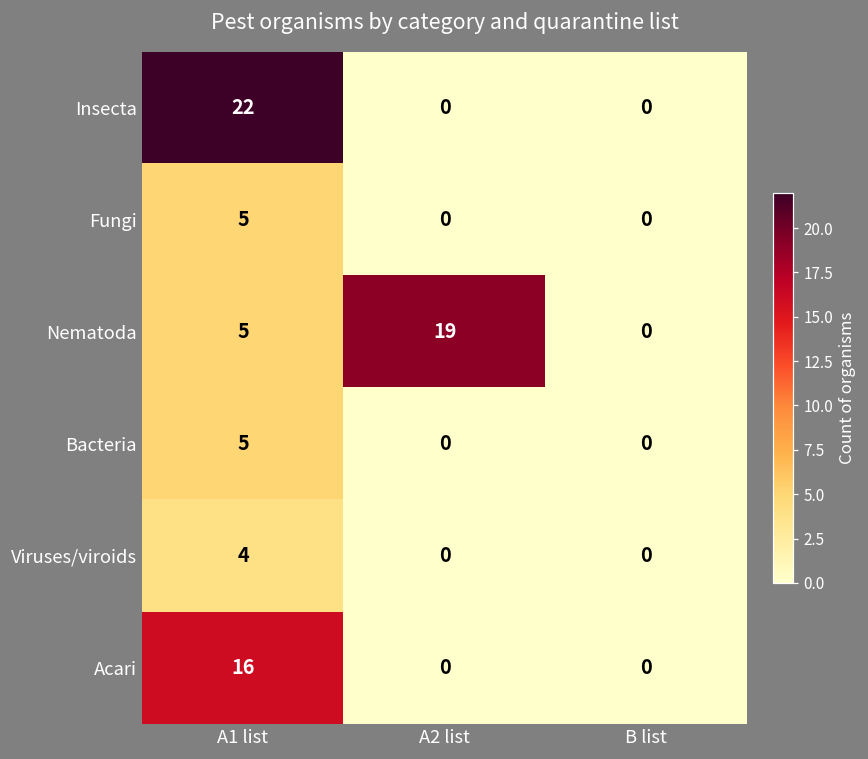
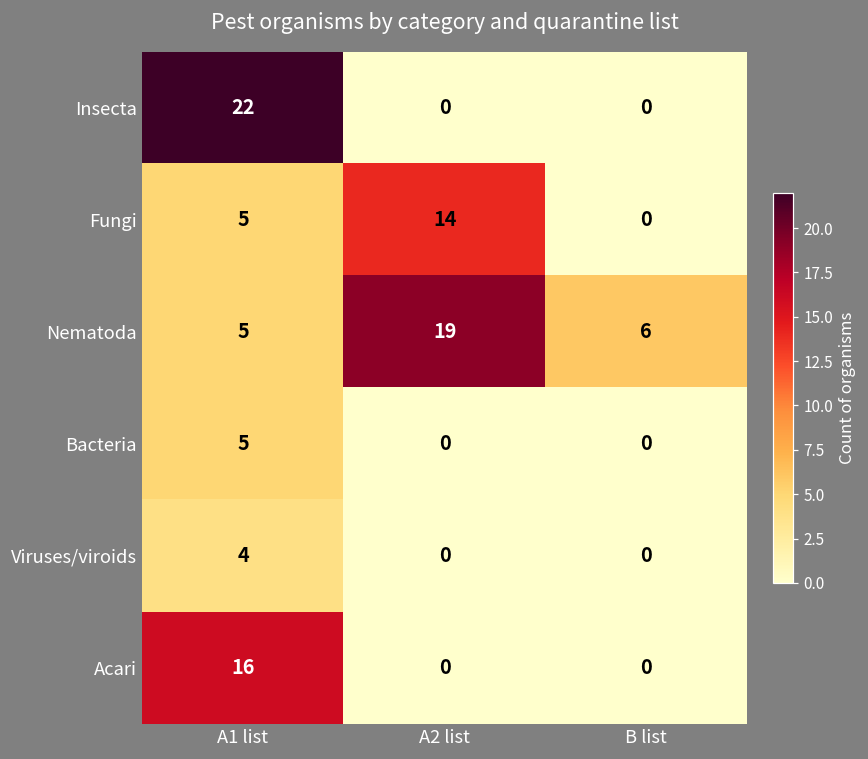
Fungi, A2 list: 0 -> 14
Nematoda, B list: 0 -> 6
